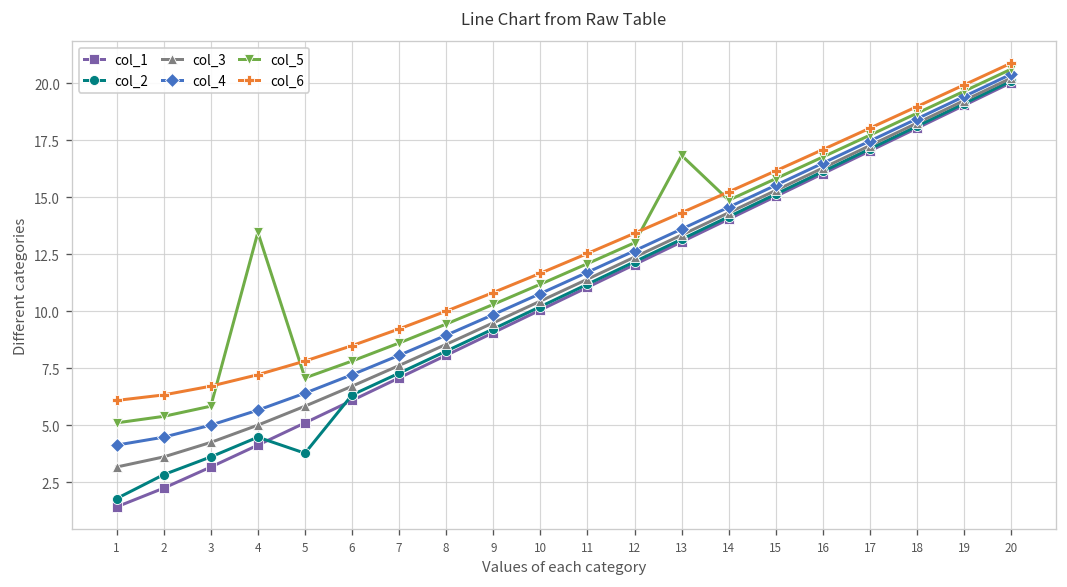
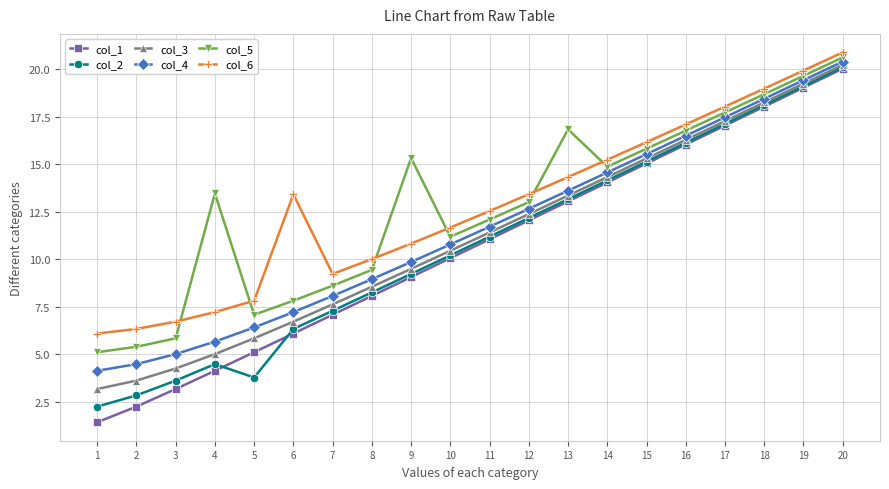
col_2, 1: 1.8 -> 2.2
col_6, 6: 8.5 -> 13.4
col_5, 9: 10.3 -> 15.3
